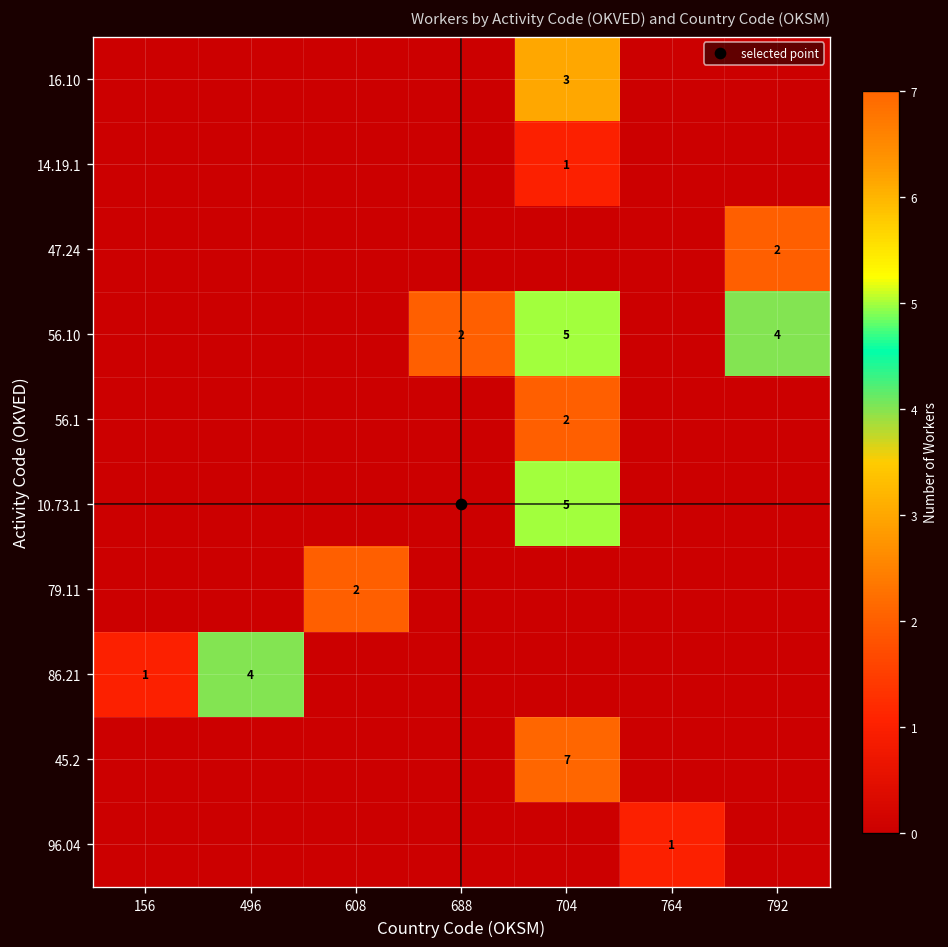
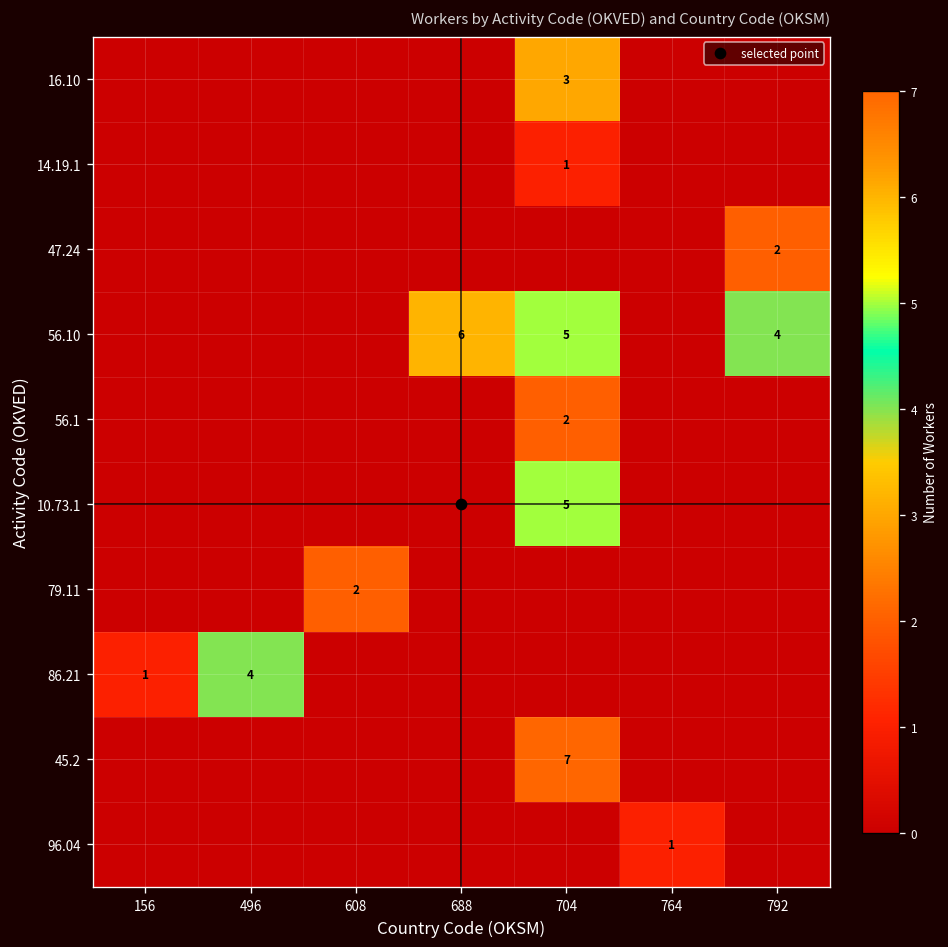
56.10, 688: 2 -> 6
